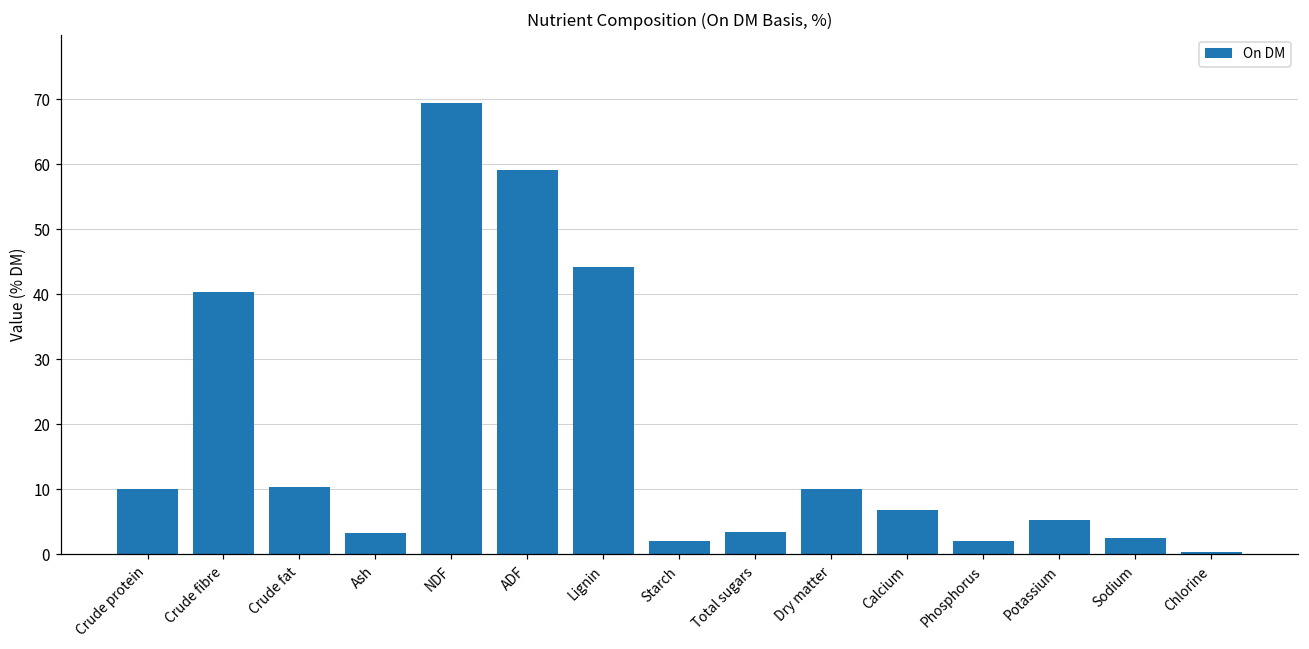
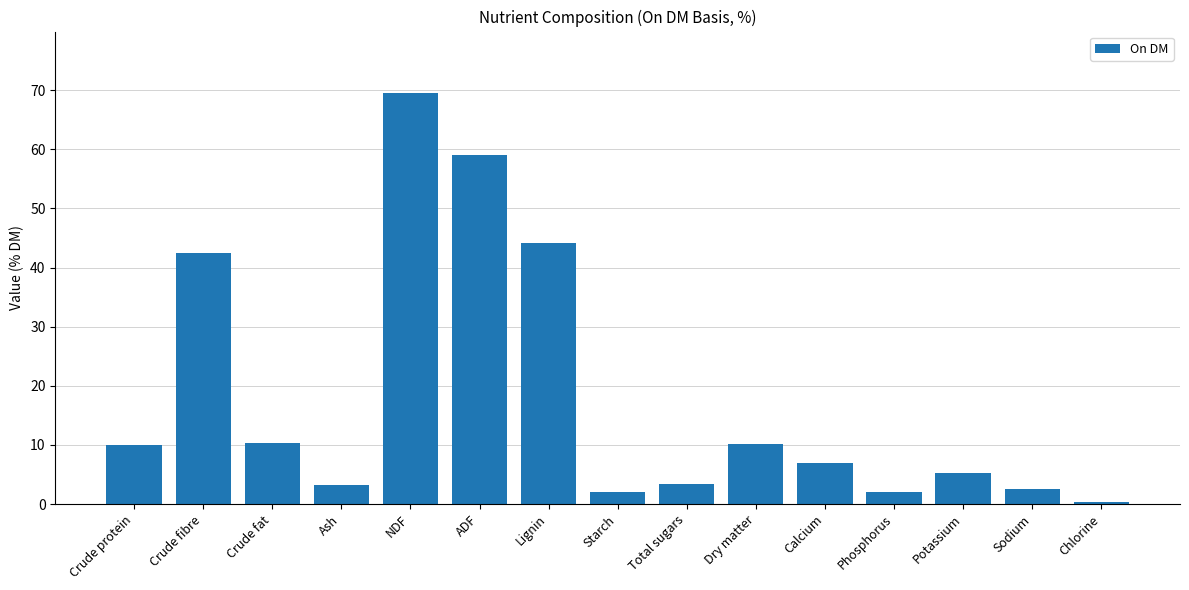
Crude fibre: 40 -> 42
